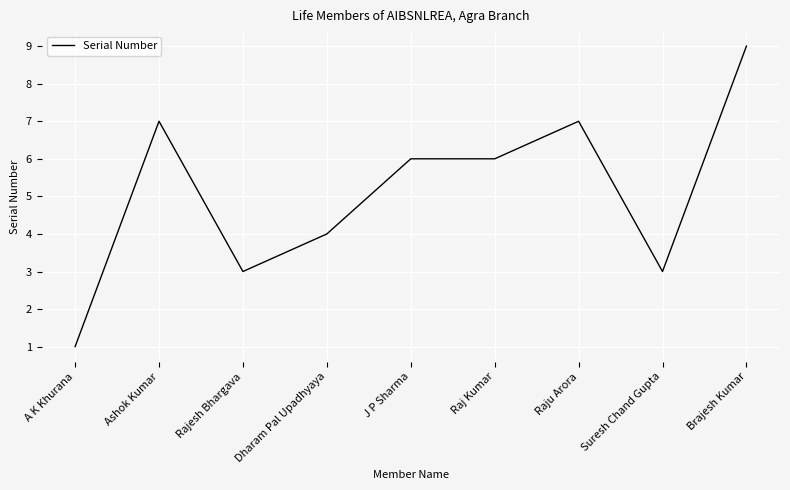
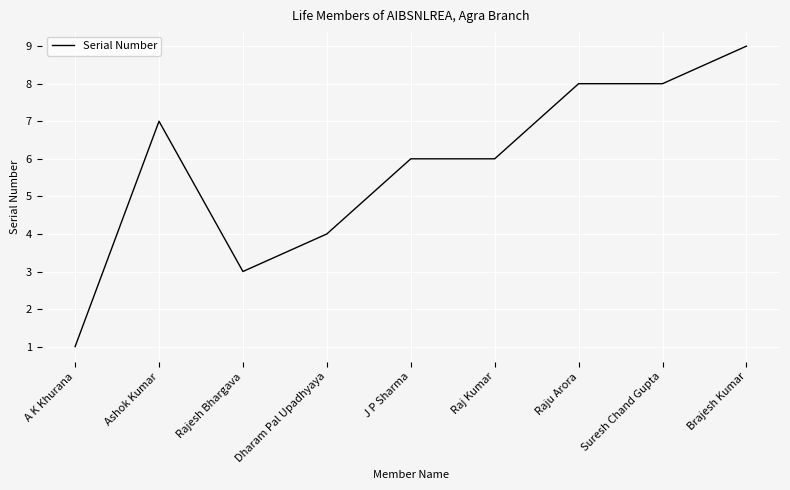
Raju Arora: 7 -> 8
Suresh Chand Gupta: 3 -> 8
